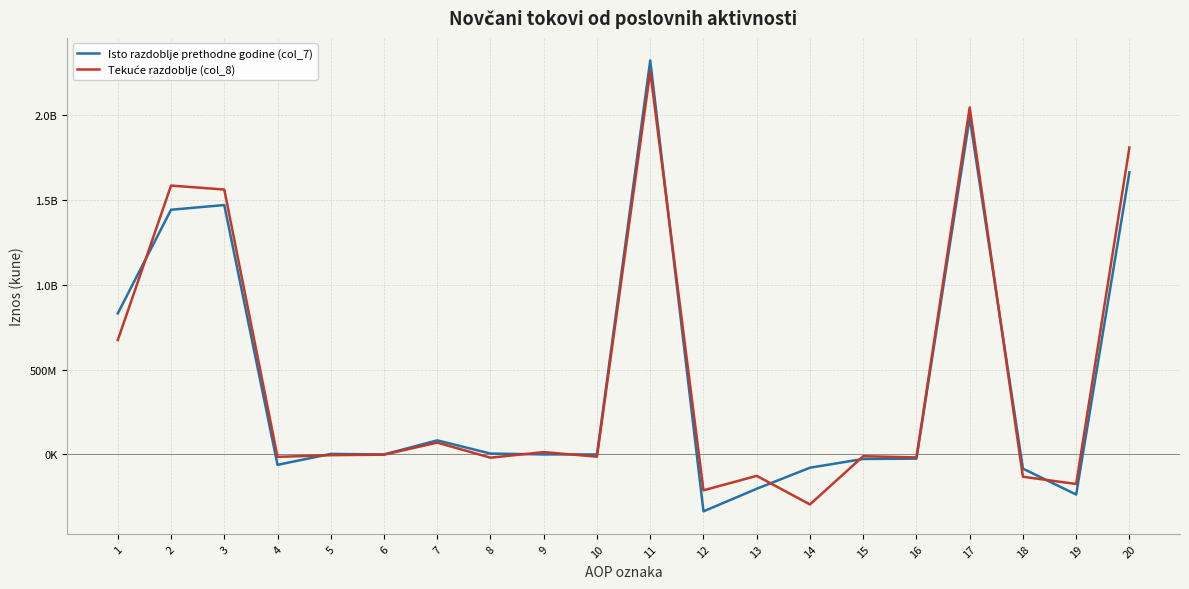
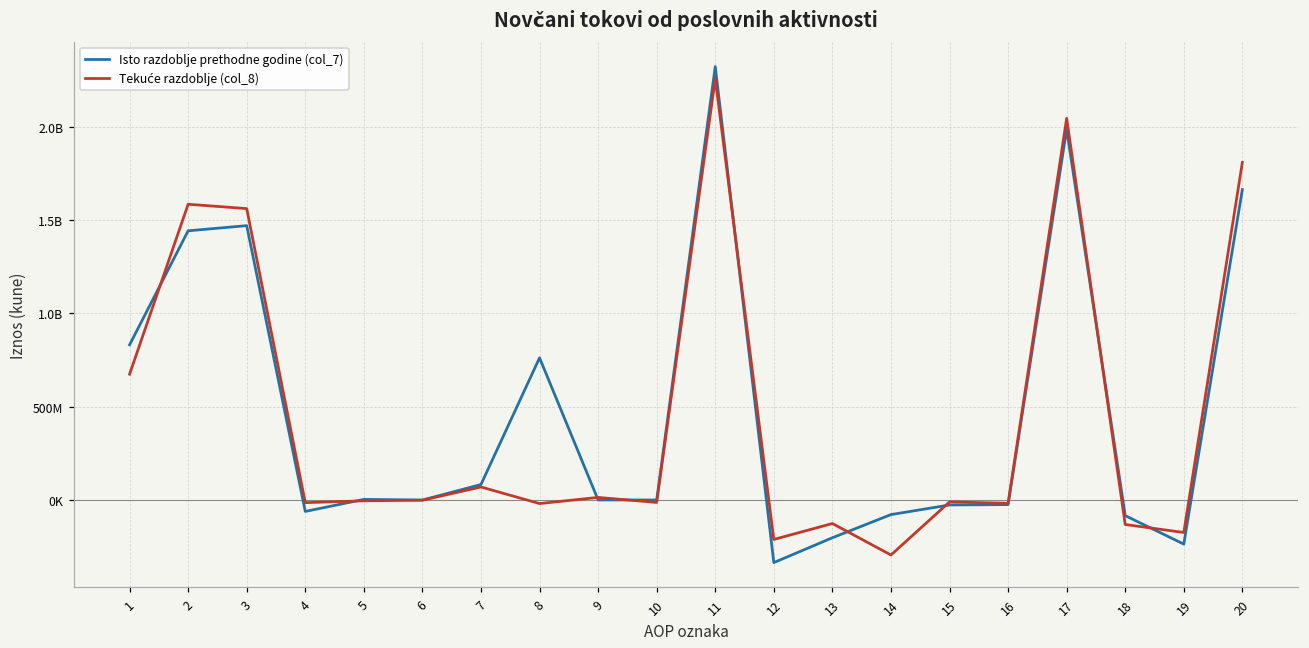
Isto razdoblje prethodne godine (col_7), 8: 0 -> 760000000
